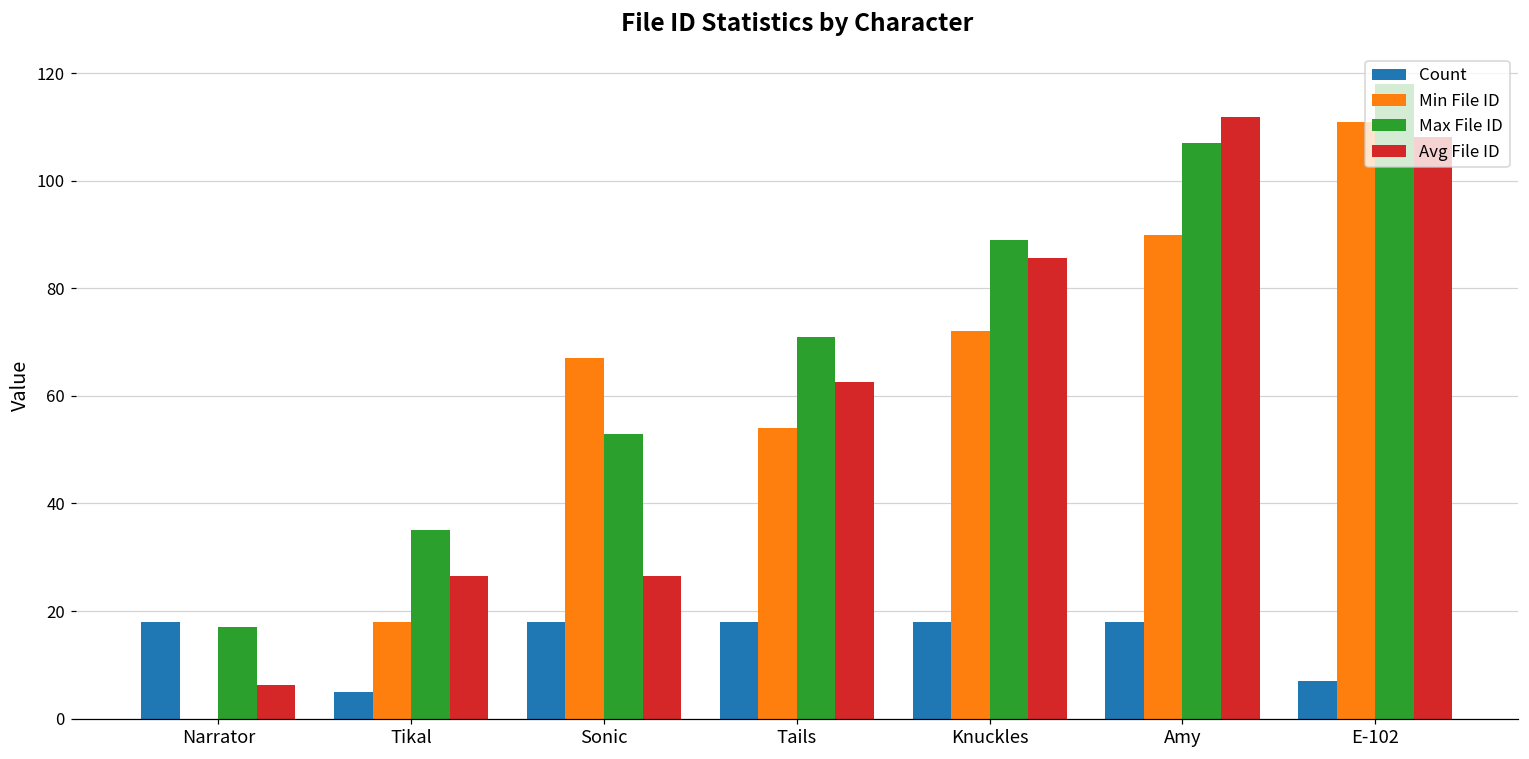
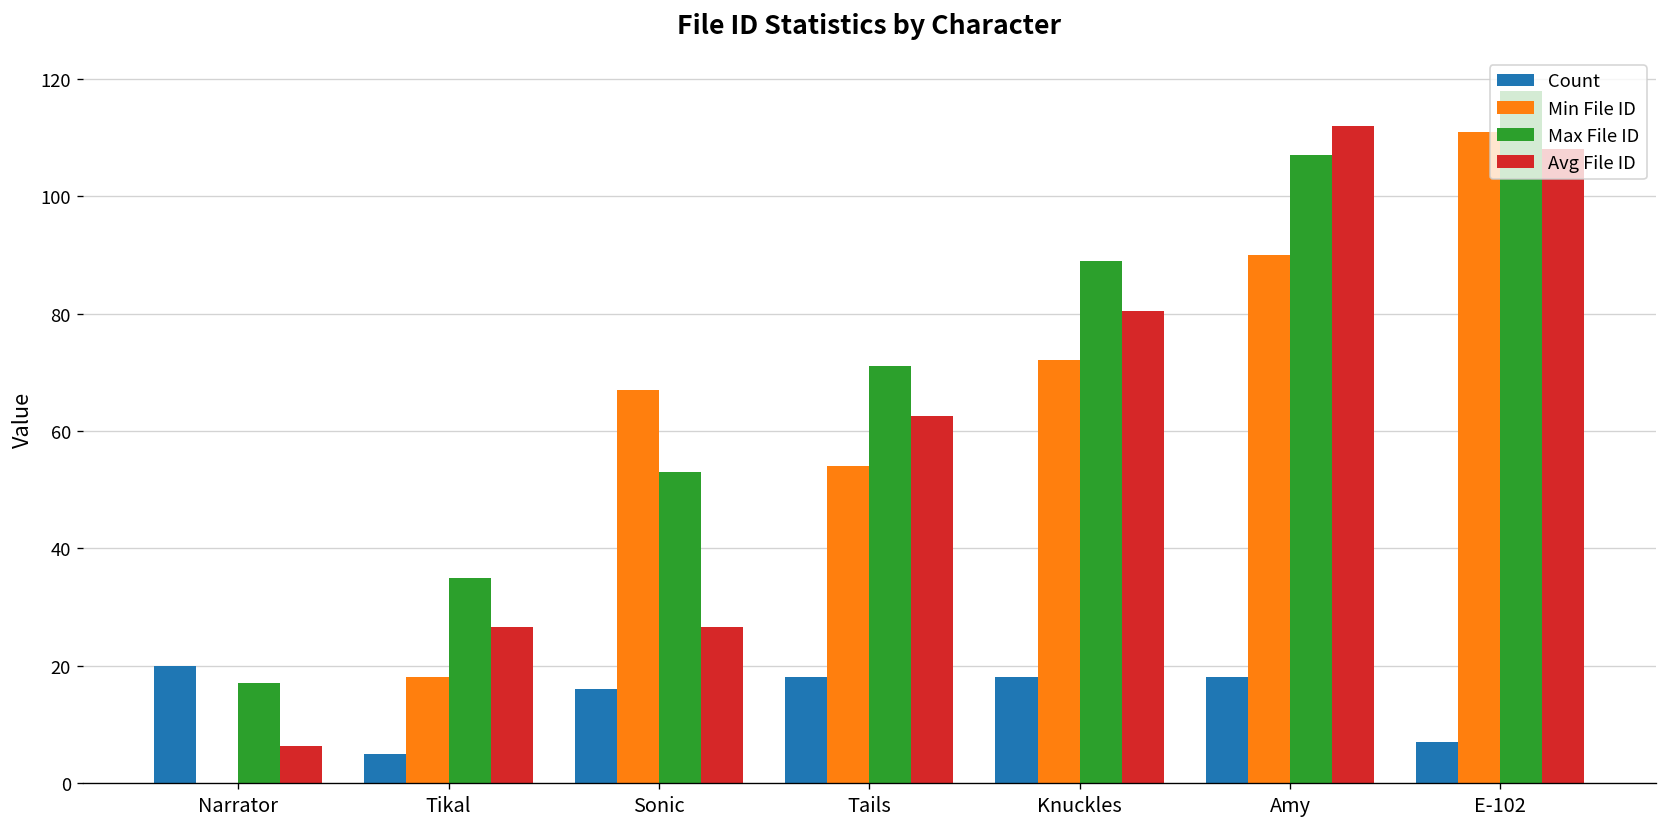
Count, Narrator: 18 -> 20
Count, Sonic: 18 -> 16
Avg File ID, Knuckles: 86 -> 81
